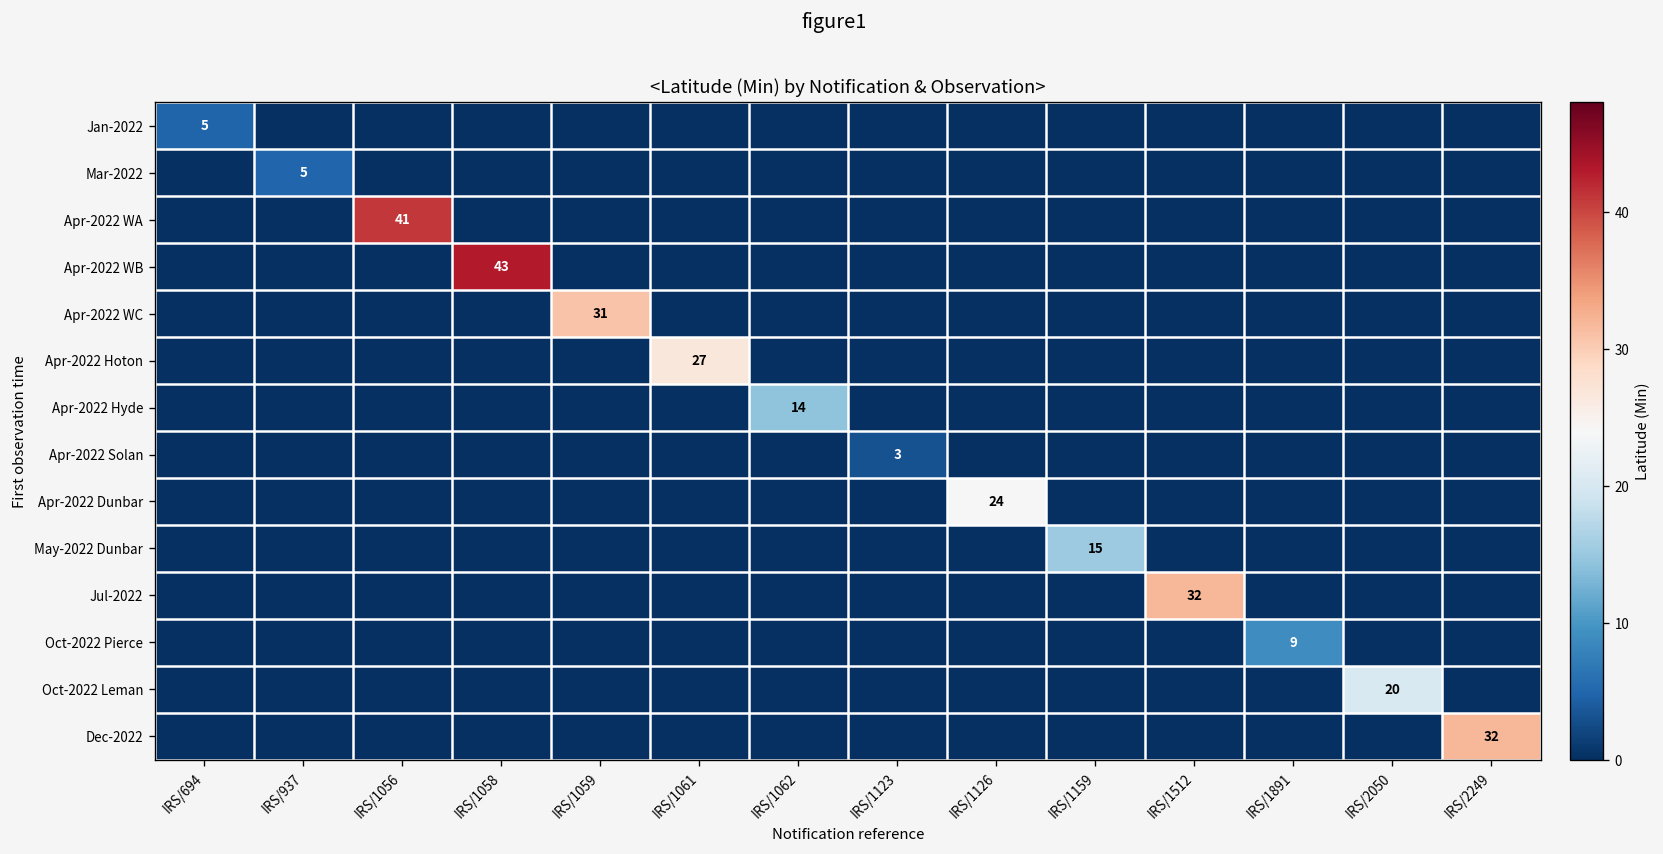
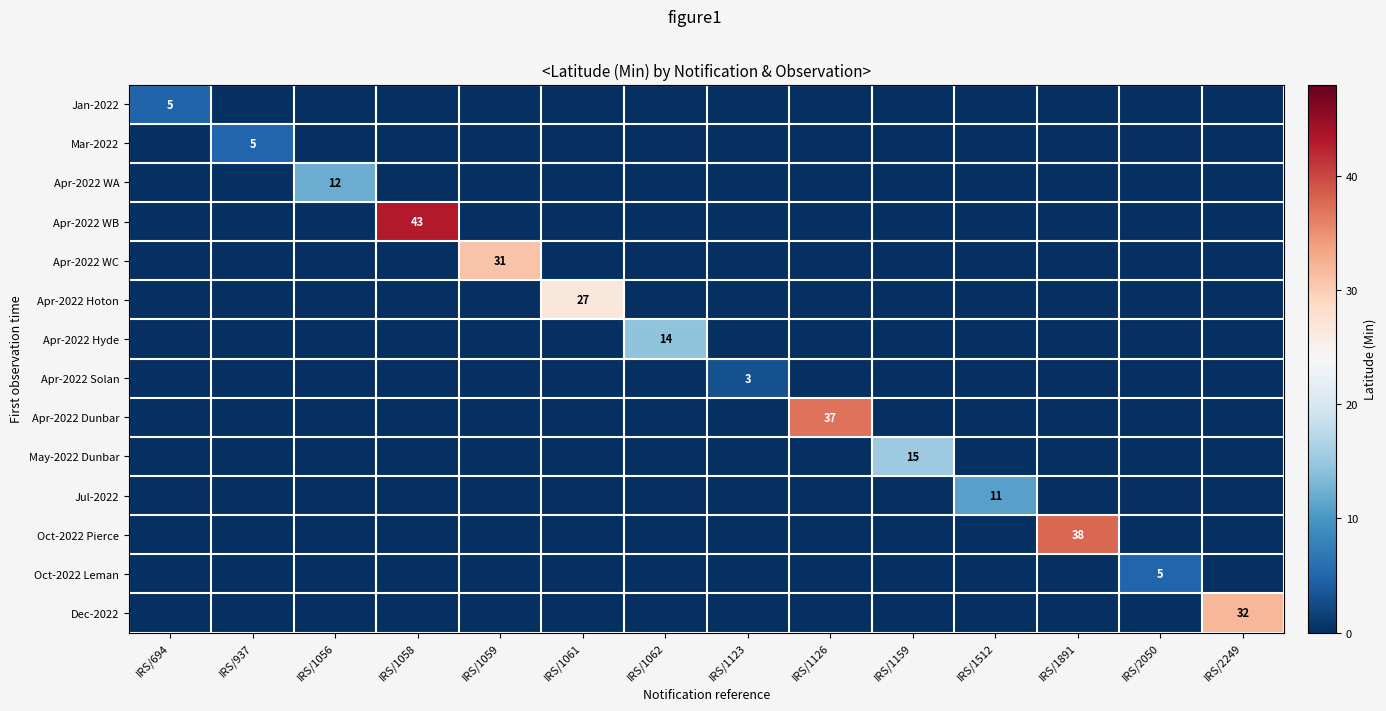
Apr-2022 WA, IRS/1056: 41 -> 12
Apr-2022 Dunbar, IRS/1126: 24 -> 37
Jul-2022, IRS/1512: 32 -> 11
Oct-2022 Pierce, IRS/1891: 9 -> 38
Oct-2022 Leman, IRS/2050: 20 -> 5
